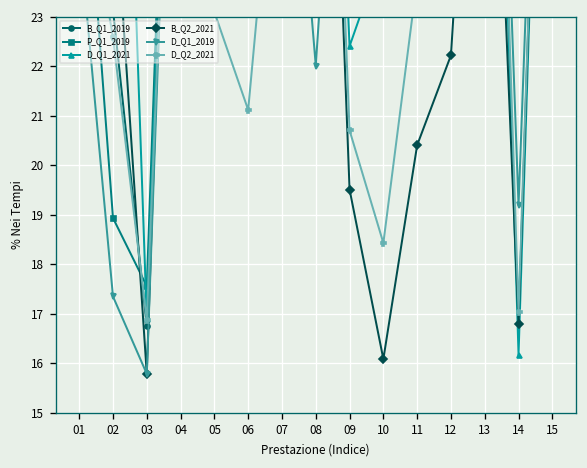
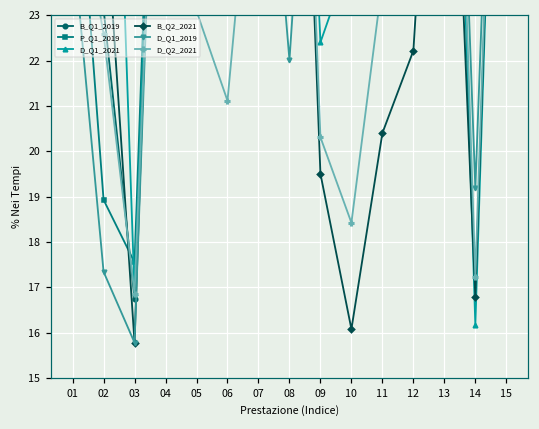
D_Q2_2021, 09: 20.7 -> 20.3
D_Q2_2021, 14: 17.0 -> 17.2
